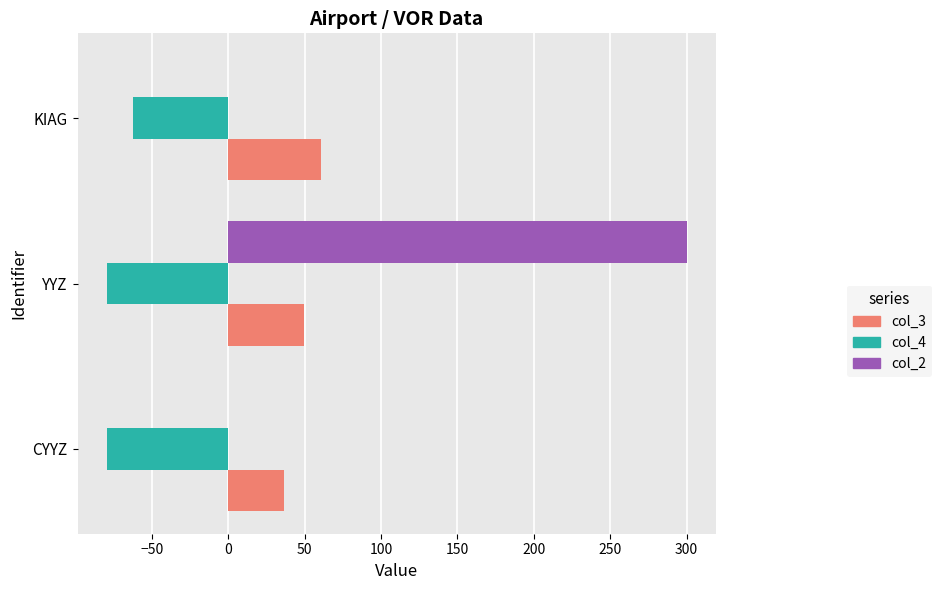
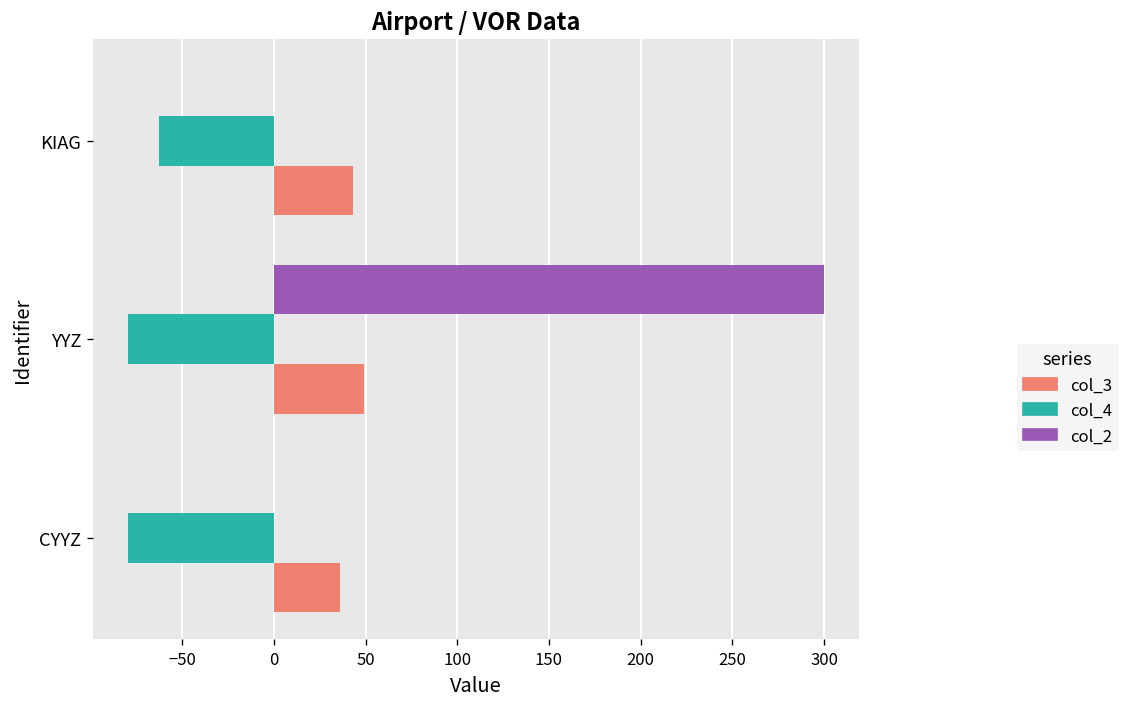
col_3, KIAG: 61 -> 43
